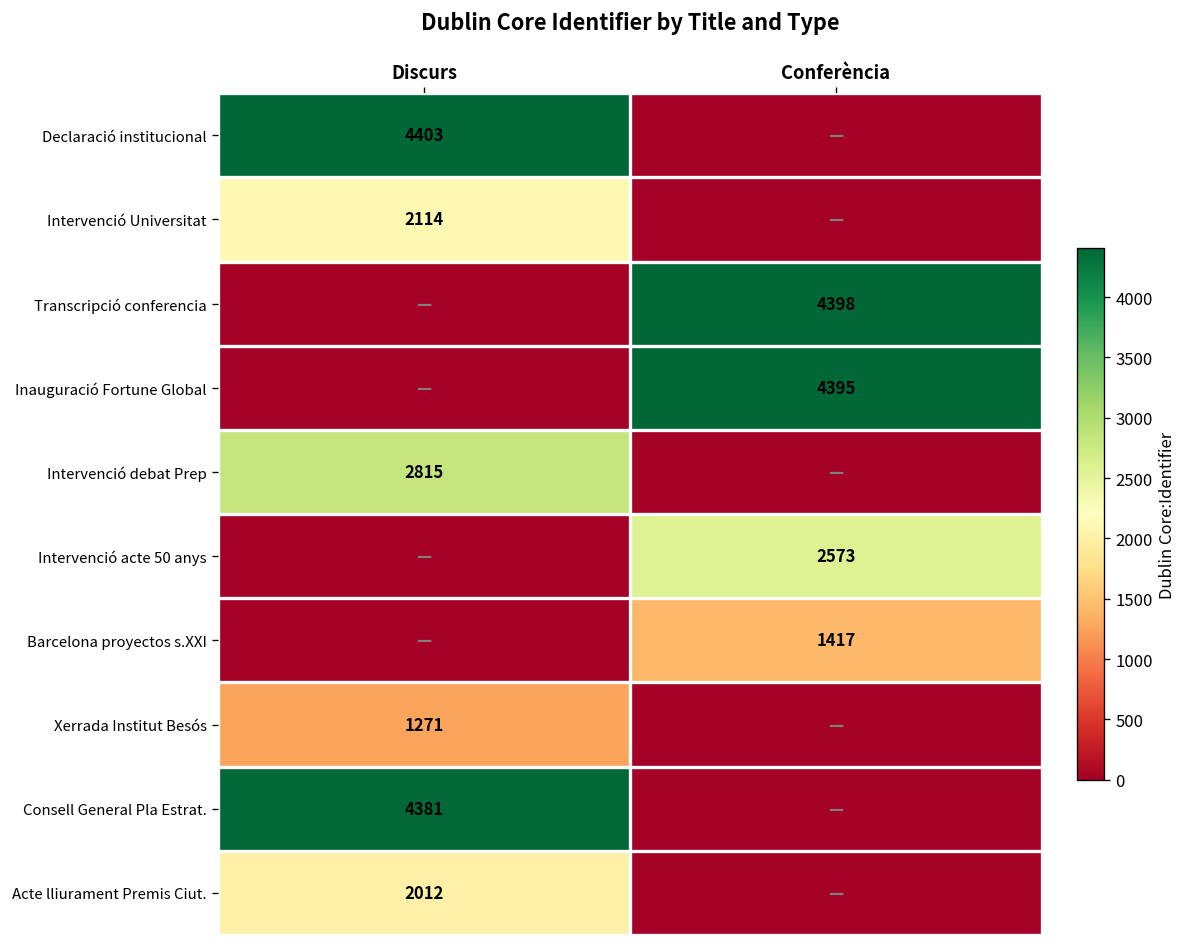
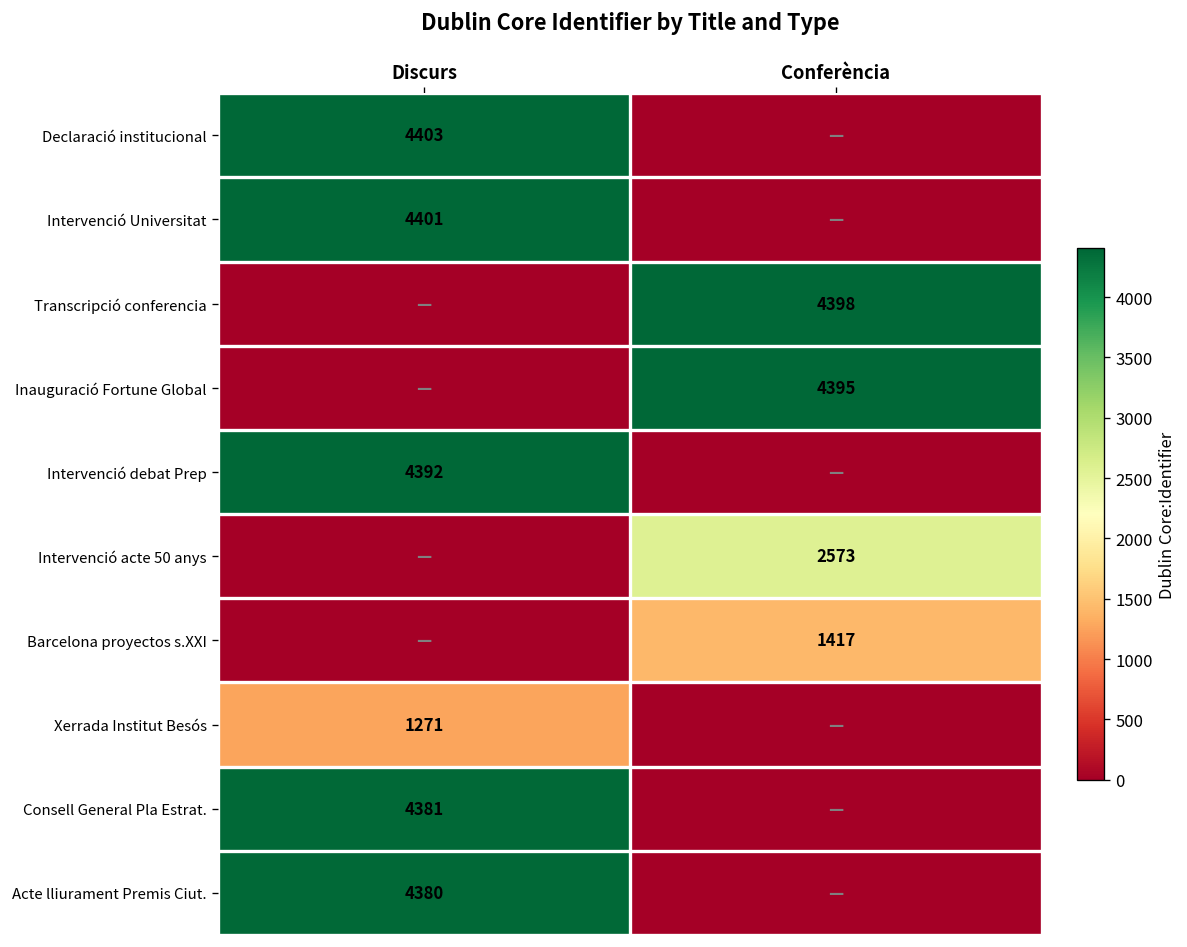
Intervenció Universitat, Discurs: 2114 -> 4401
Intervenció debat Prep, Discurs: 2815 -> 4392
Acte lliurament Premis Ciut., Discurs: 2012 -> 4380
